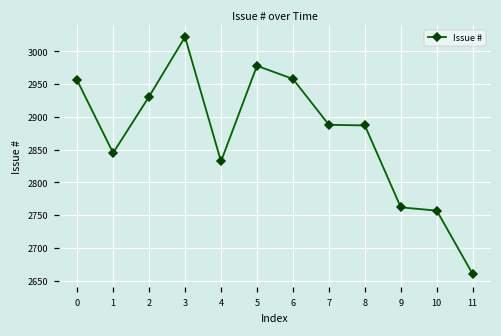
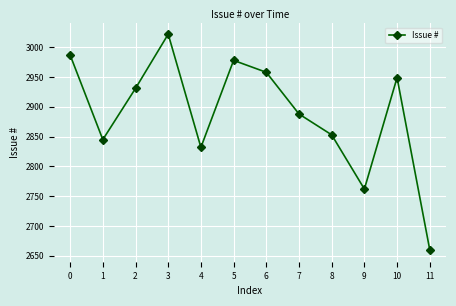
0: 2960 -> 2990
8: 2890 -> 2850
10: 2760 -> 2950
